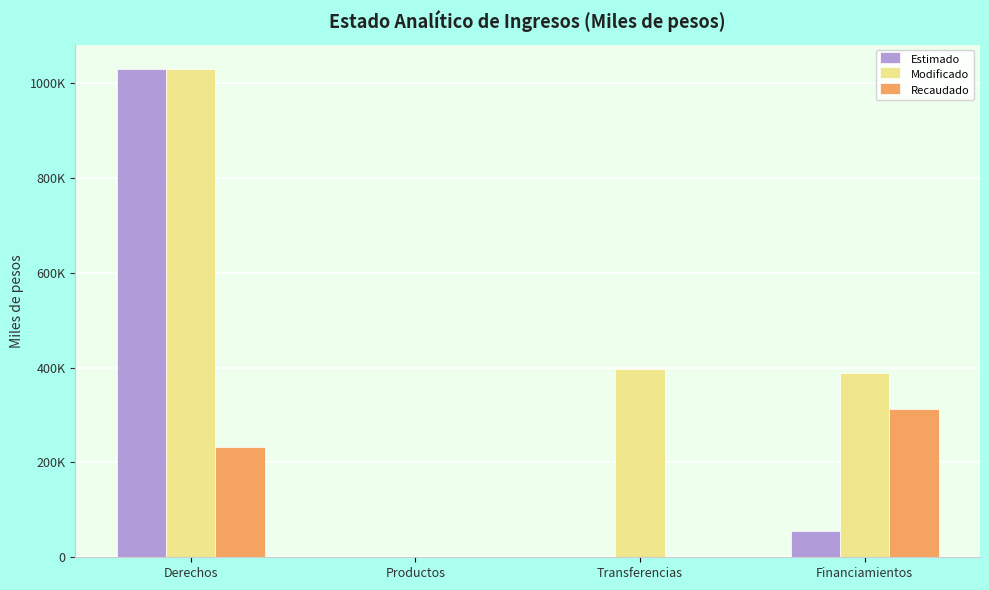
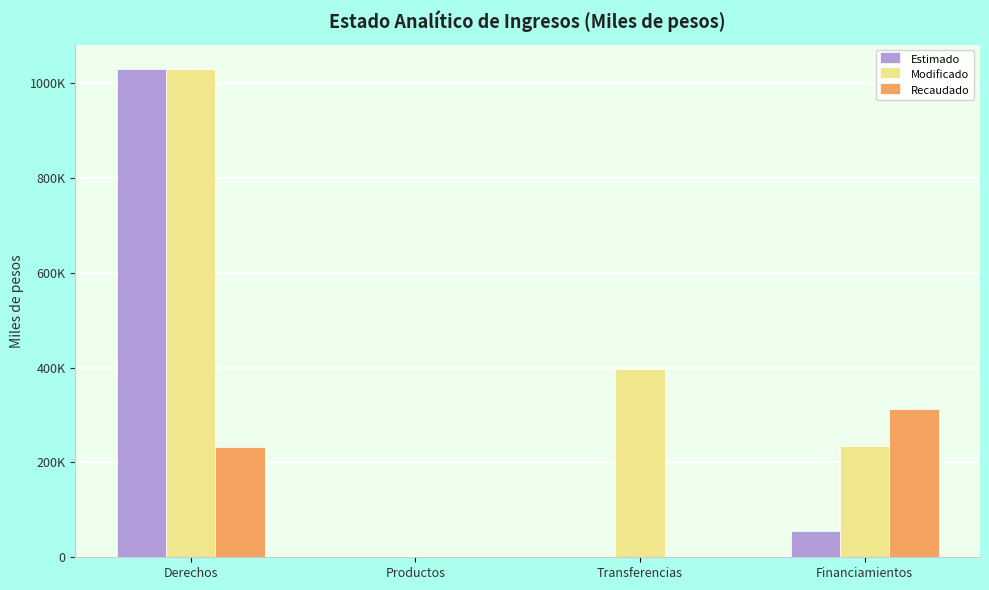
Modificado, Financiamientos: 390000 -> 240000
